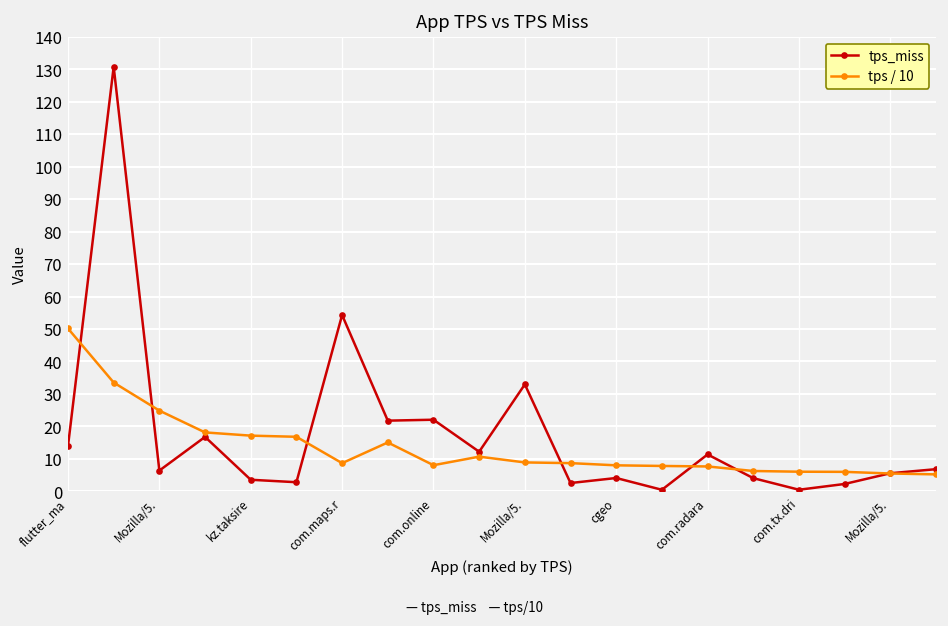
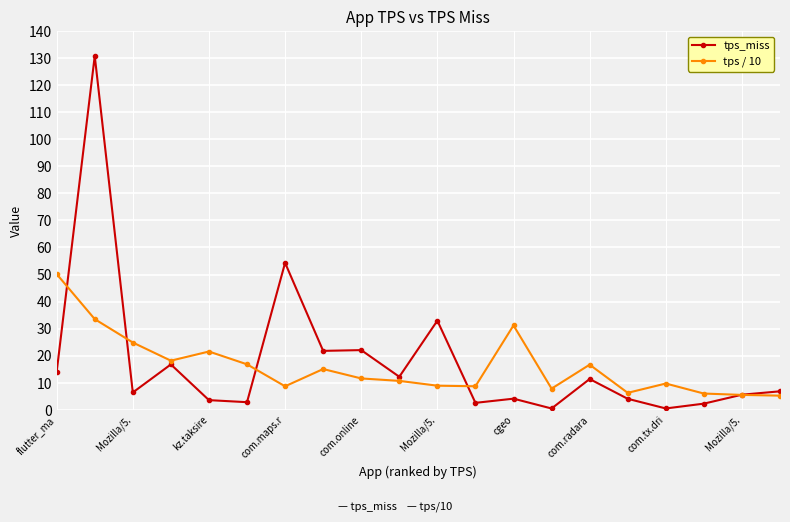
tps / 10, kz.taksire: 17 -> 22
tps / 10, com.online: 8 -> 12
tps / 10, cgeo: 8 -> 31
tps / 10, com.radara: 8 -> 17
tps / 10, com.tx.dri: 6 -> 10
